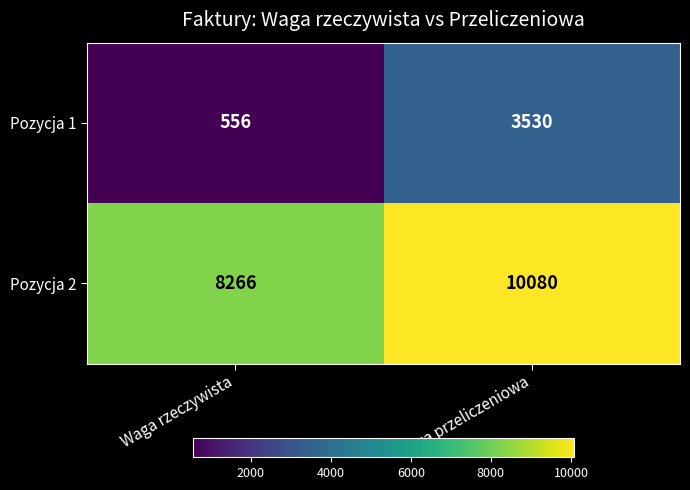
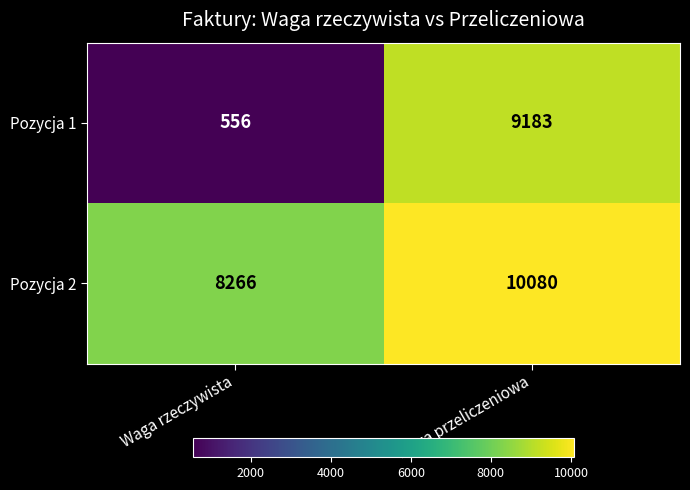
Pozycja 1, Waga przeliczeniowa: 3530 -> 9183
